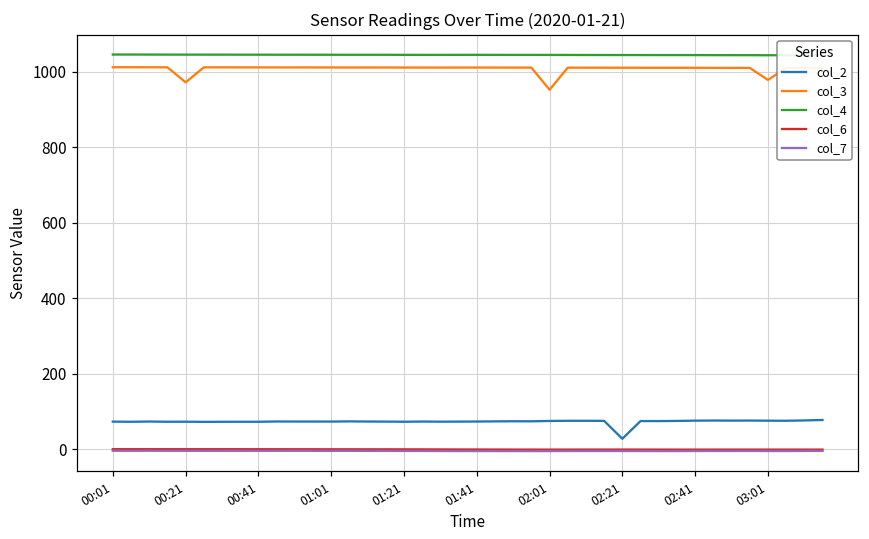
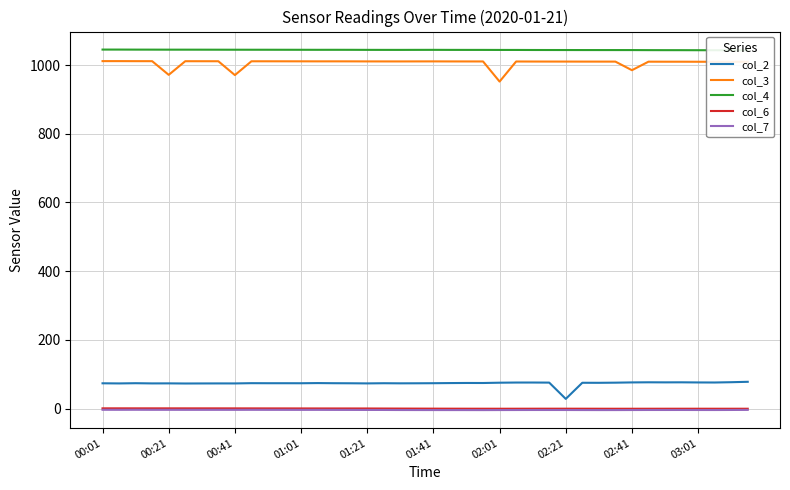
col_3, 00:41: 1010 -> 970
col_3, 02:41: 1010 -> 990
col_3, 03:01: 980 -> 1010
